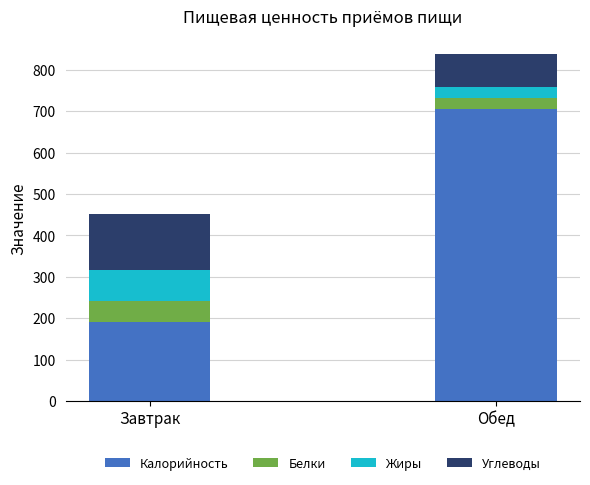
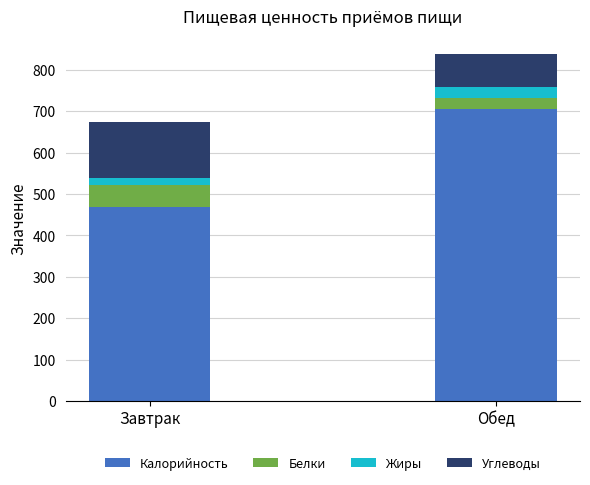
Калорийность, Завтрак: 190 -> 470
Жиры, Завтрак: 70 -> 20
